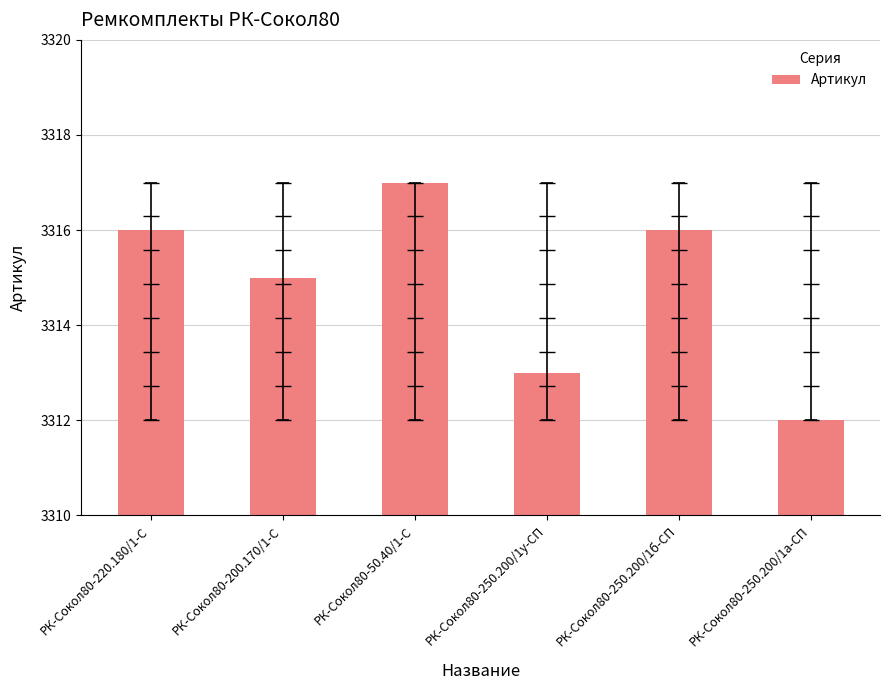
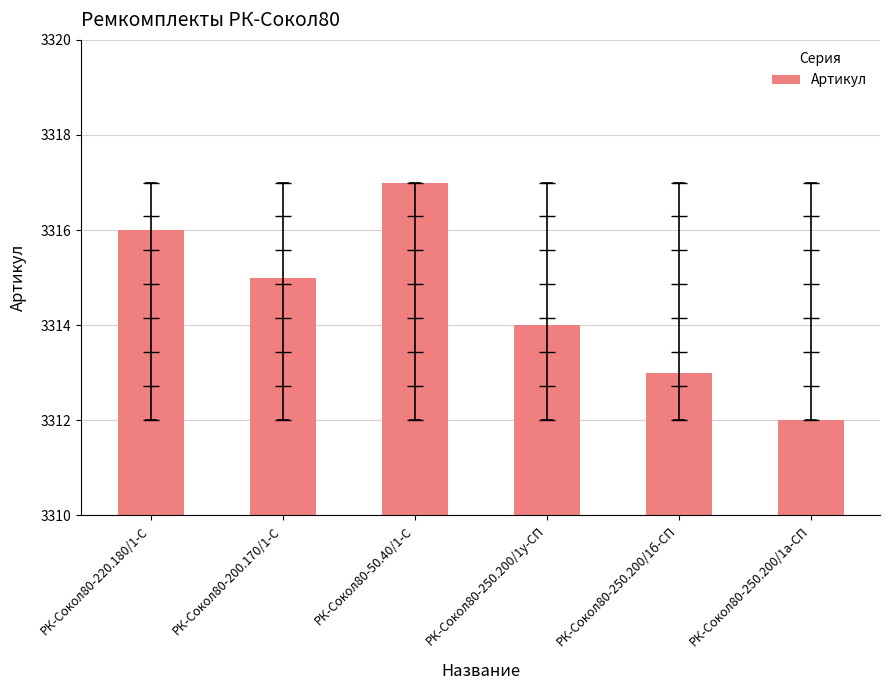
Артикул, РК-Сокол80-250.200/1у-СП: 3313 -> 3314
Артикул, РК-Сокол80-250.200/1б-СП: 3316 -> 3313
